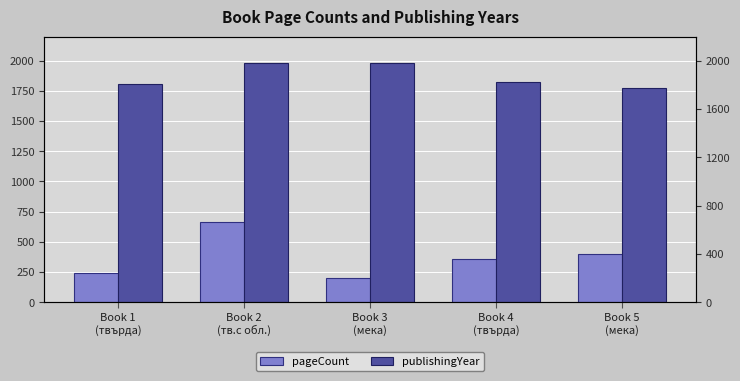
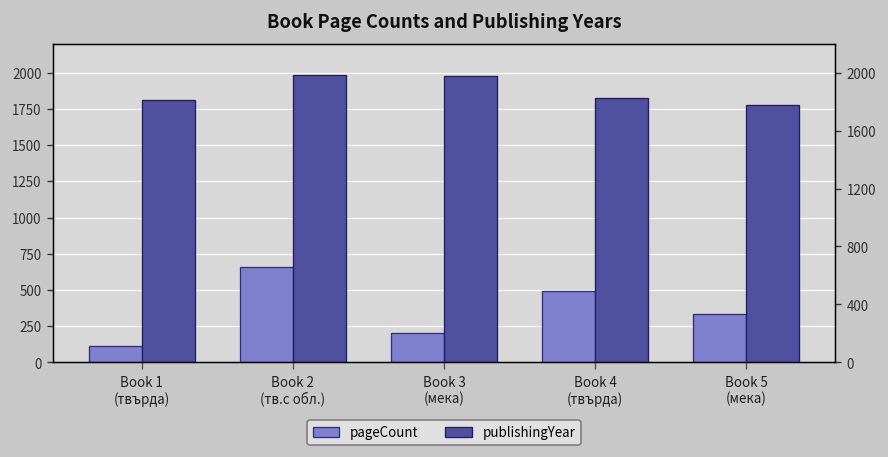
pageCount, Book 1 (твърда): 240 -> 110
pageCount, Book 4 (твърда): 360 -> 490
pageCount, Book 5 (мека): 400 -> 340
